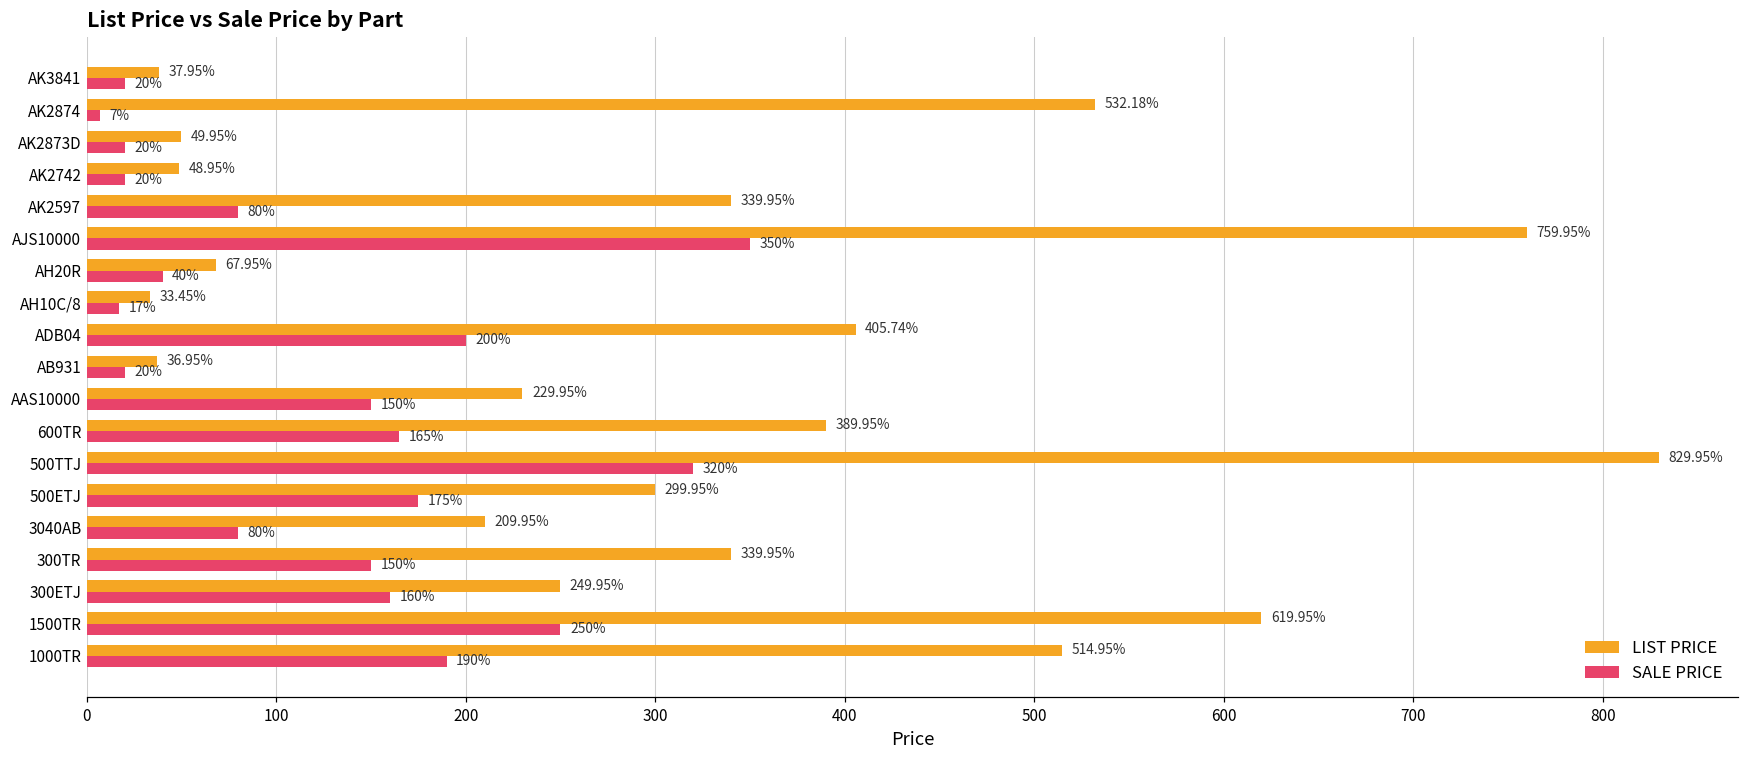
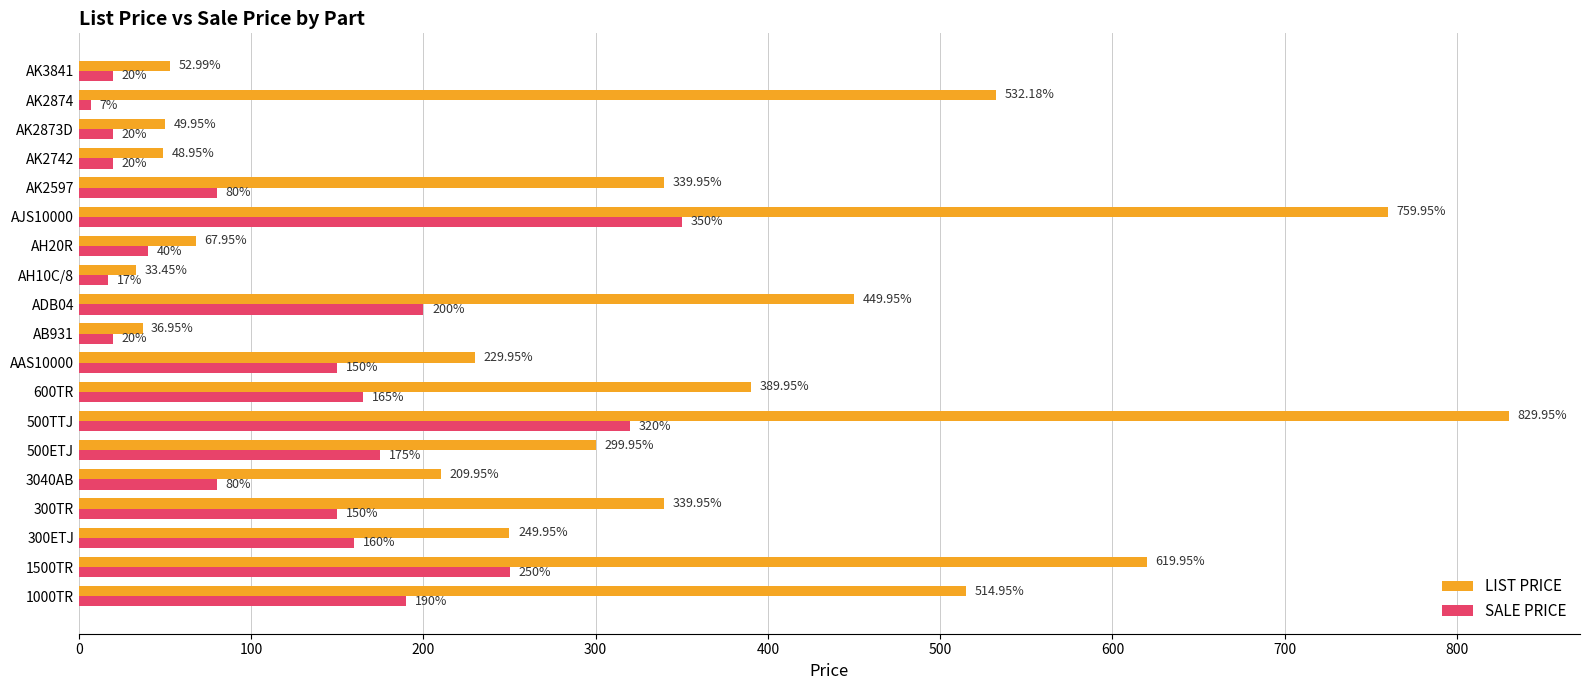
LIST PRICE, AK3841: 37.95% -> 52.99%
LIST PRICE, ADB04: 405.74% -> 449.95%
